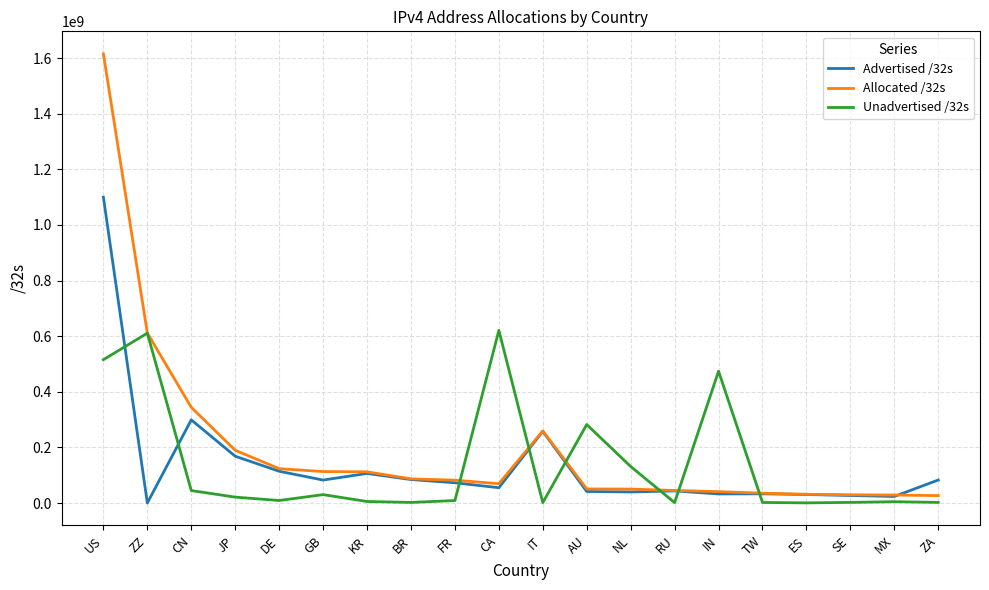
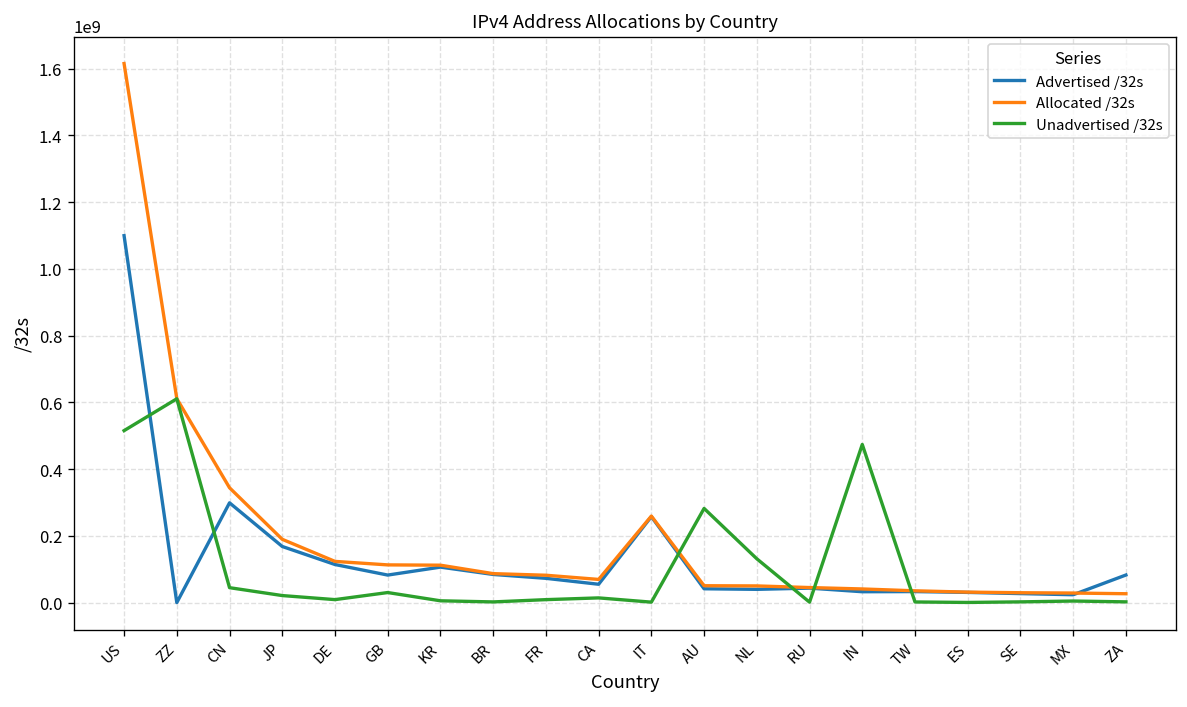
Unadvertised /32s, CA: 620000000 -> 10000000
